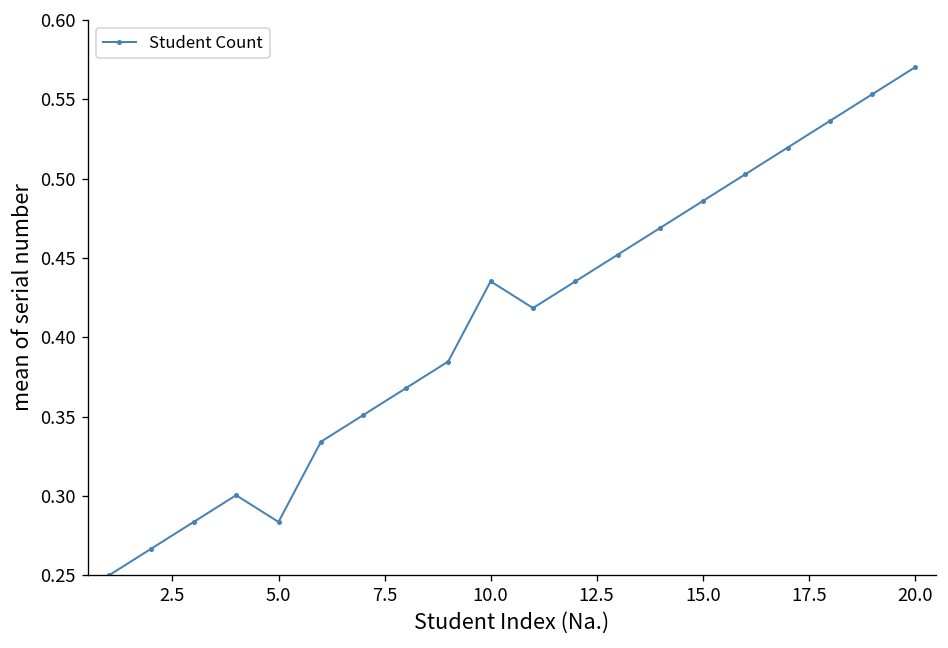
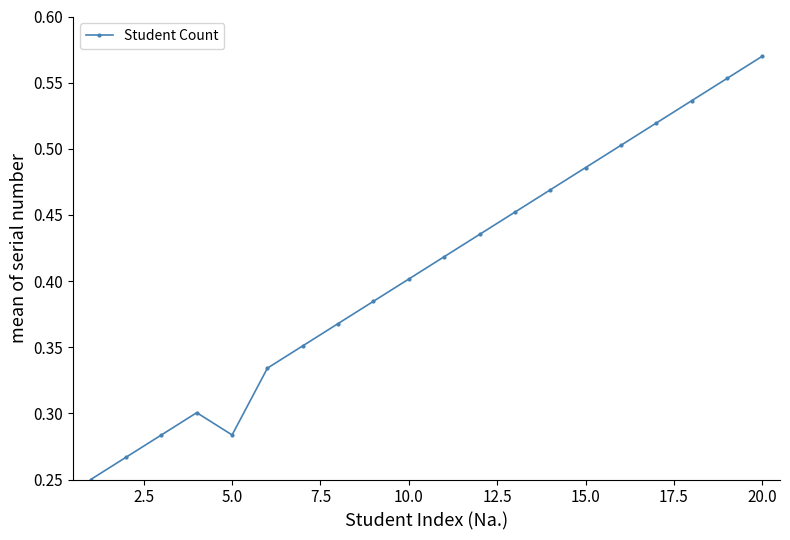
10.0: 0.435 -> 0.402
